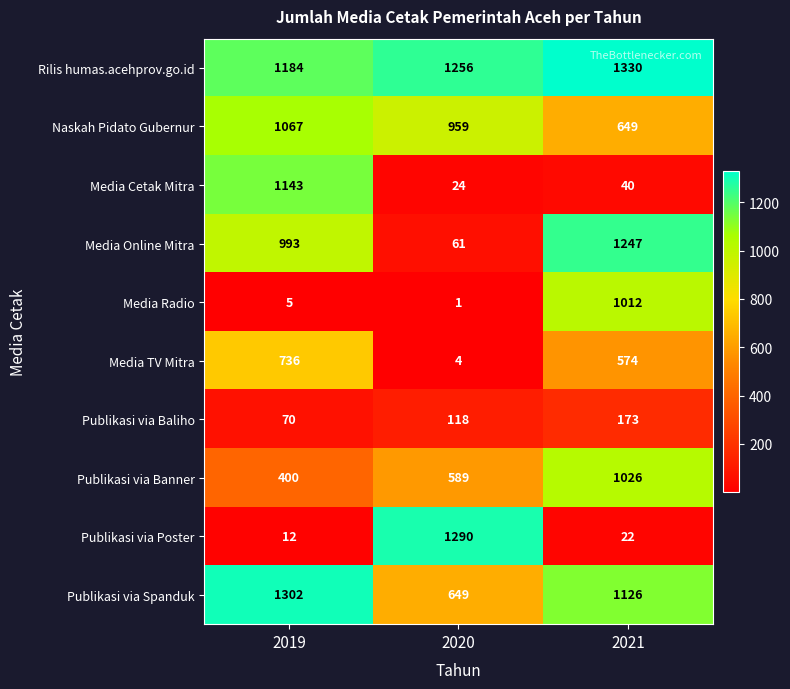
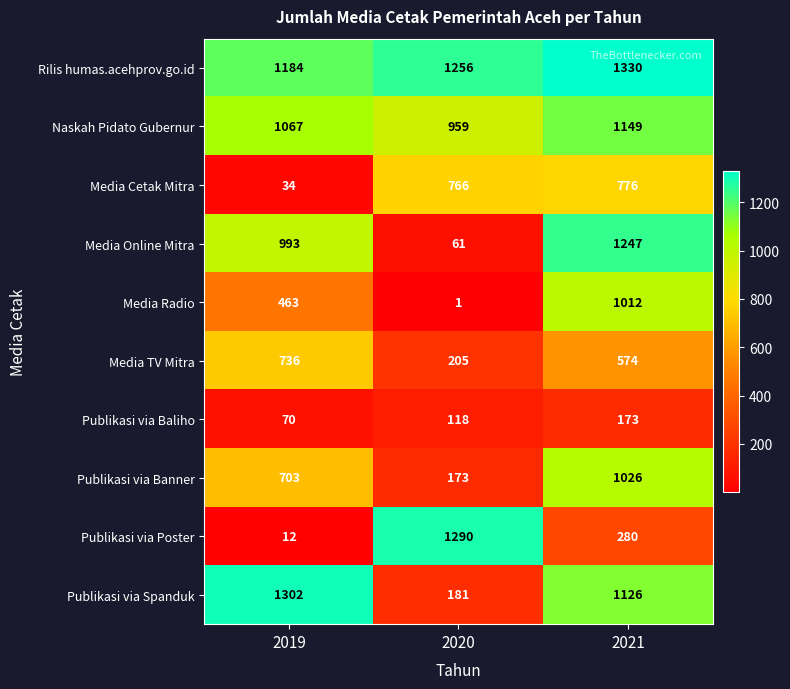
Naskah Pidato Gubernur, 2021: 649 -> 1149
Media Cetak Mitra, 2019: 1143 -> 34
Media Cetak Mitra, 2020: 24 -> 766
Media Cetak Mitra, 2021: 40 -> 776
Media Radio, 2019: 5 -> 463
Media TV Mitra, 2020: 4 -> 205
Publikasi via Banner, 2019: 400 -> 703
Publikasi via Banner, 2020: 589 -> 173
Publikasi via Poster, 2021: 22 -> 280
Publikasi via Spanduk, 2020: 649 -> 181
